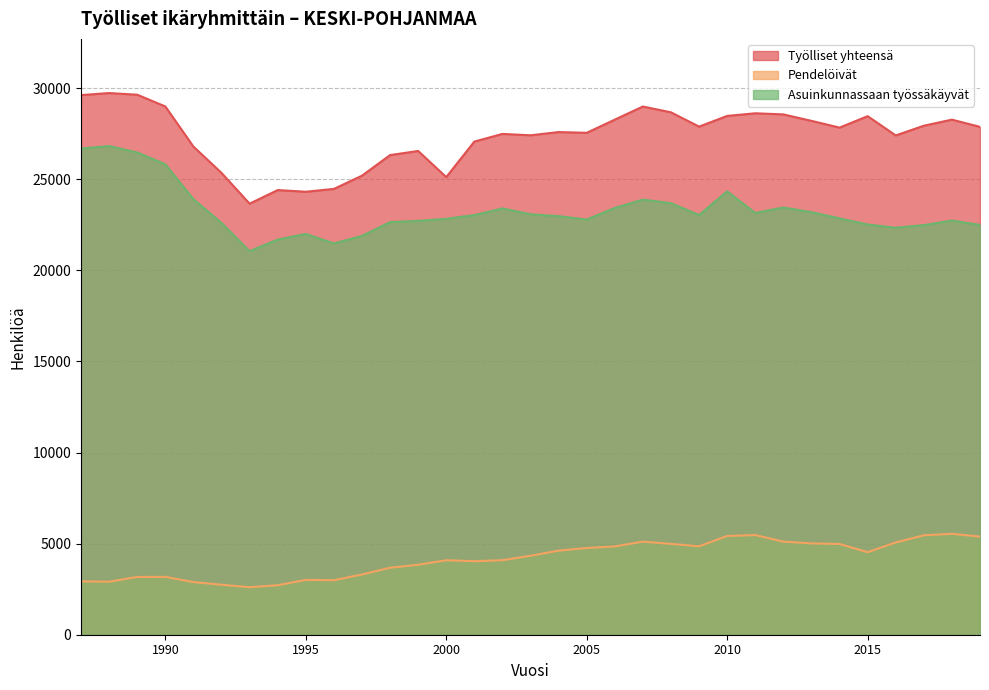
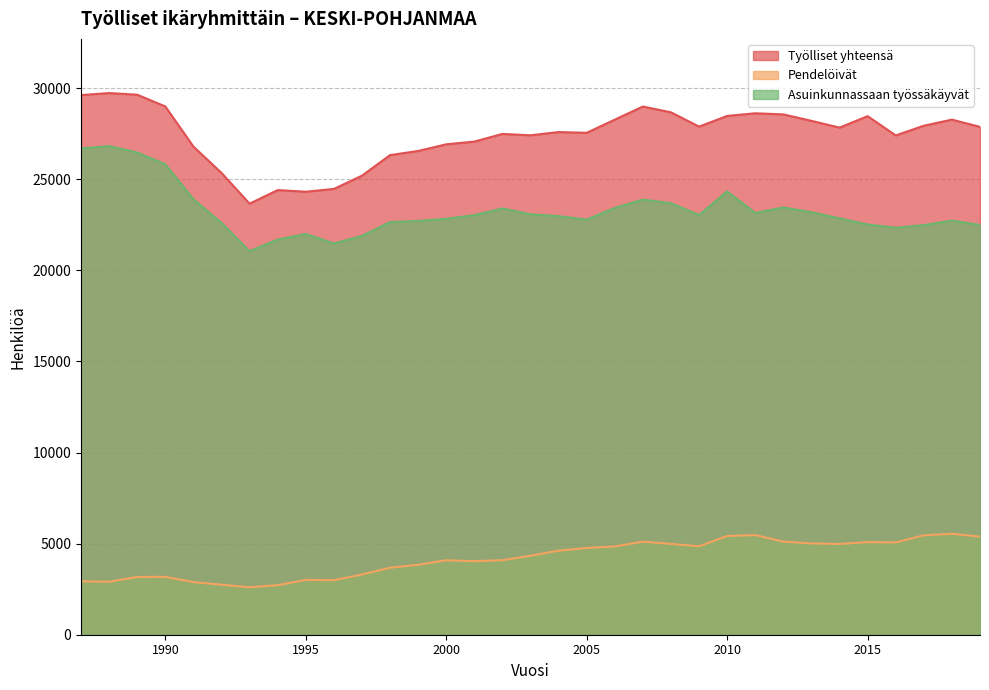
Työlliset yhteensä, 2000: 25100 -> 26900
Pendelöivät, 2015: 4500 -> 5100
